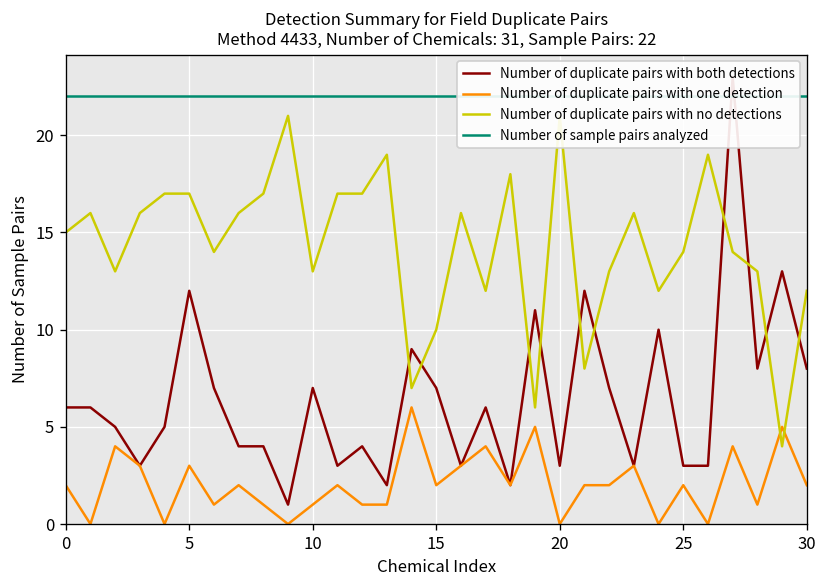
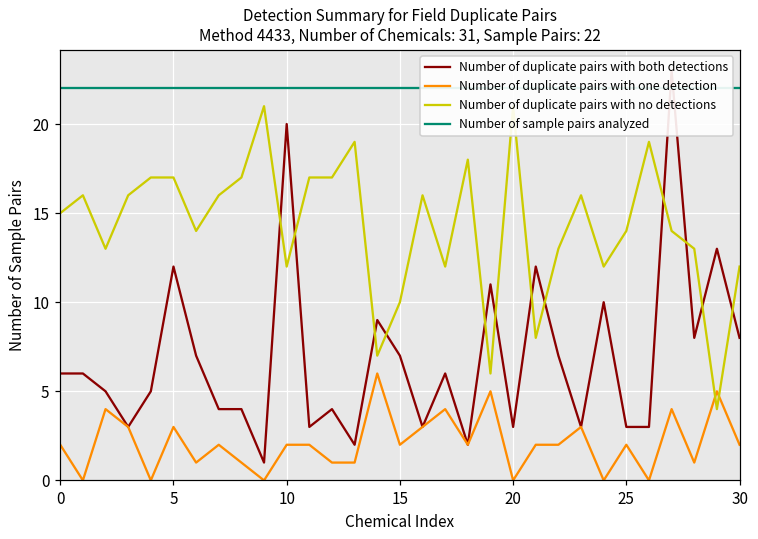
Number of duplicate pairs with both detections, 10: 7 -> 20
Number of duplicate pairs with one detection, 10: 1 -> 2
Number of duplicate pairs with no detections, 10: 13 -> 12
